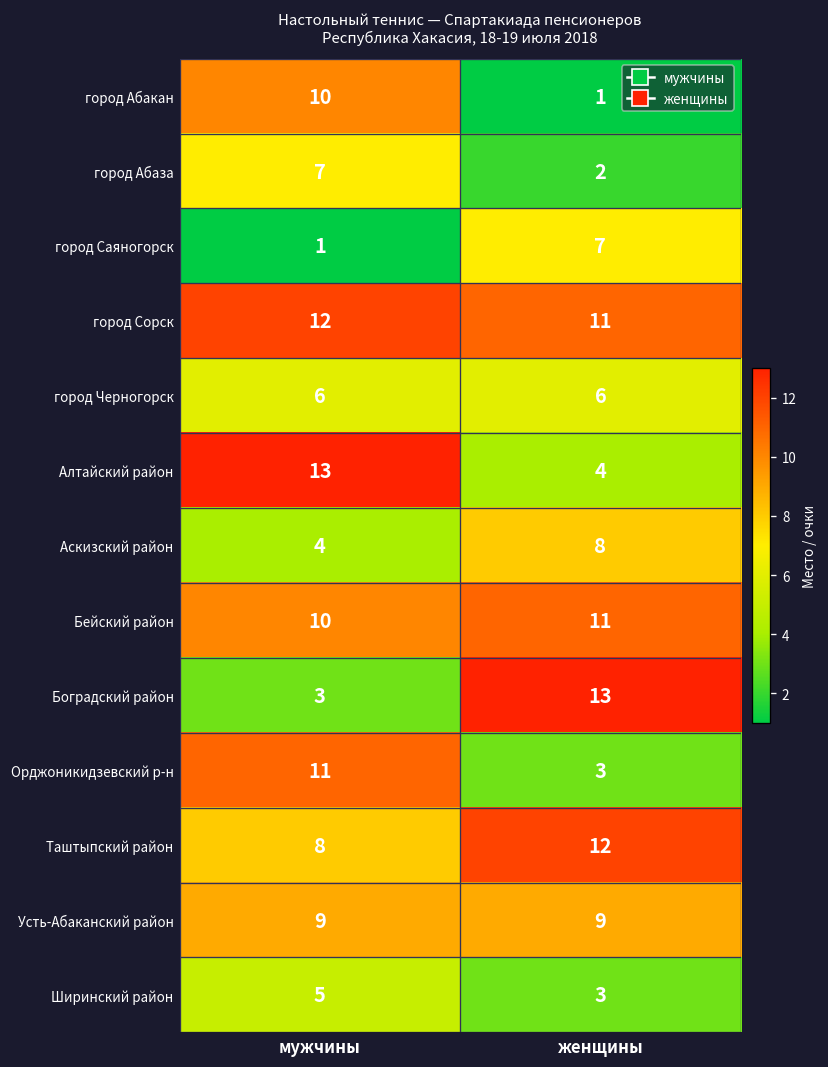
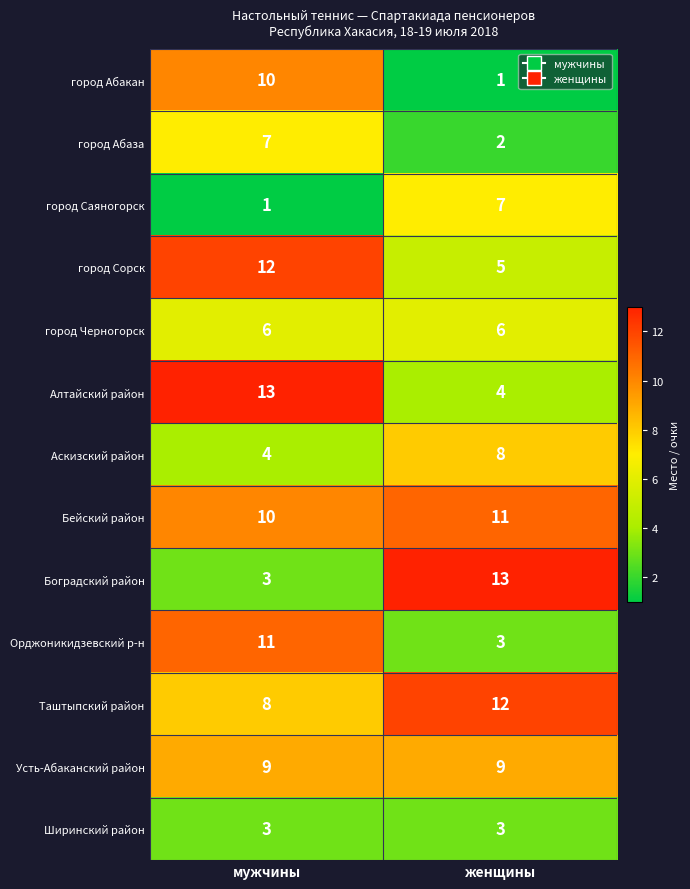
город Сорск, женщины: 11 -> 5
Ширинский район, мужчины: 5 -> 3
